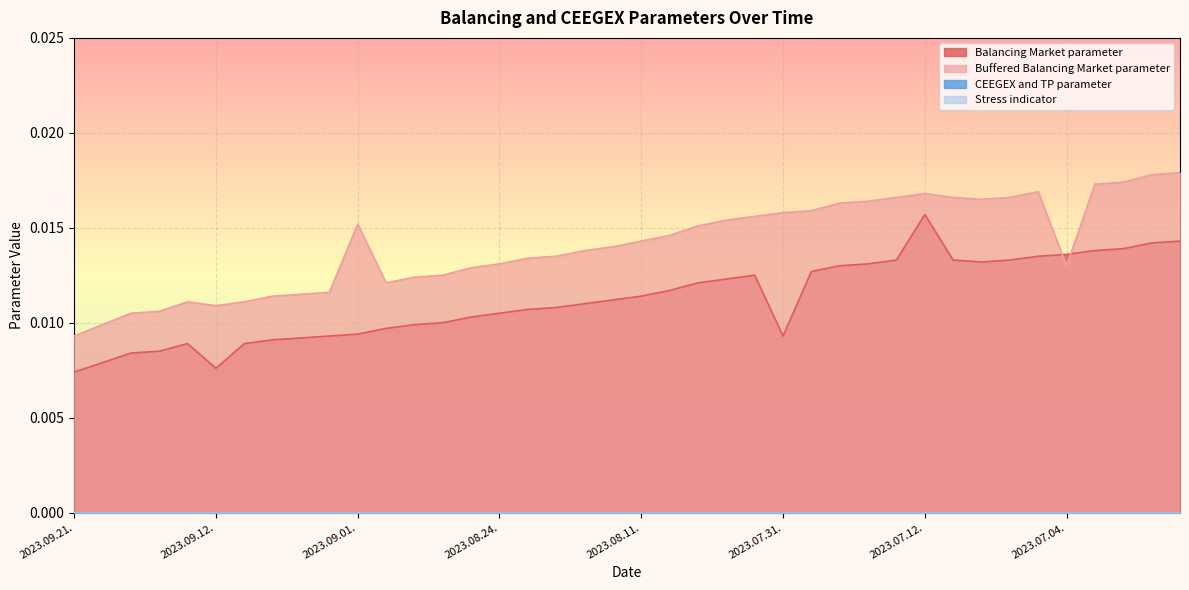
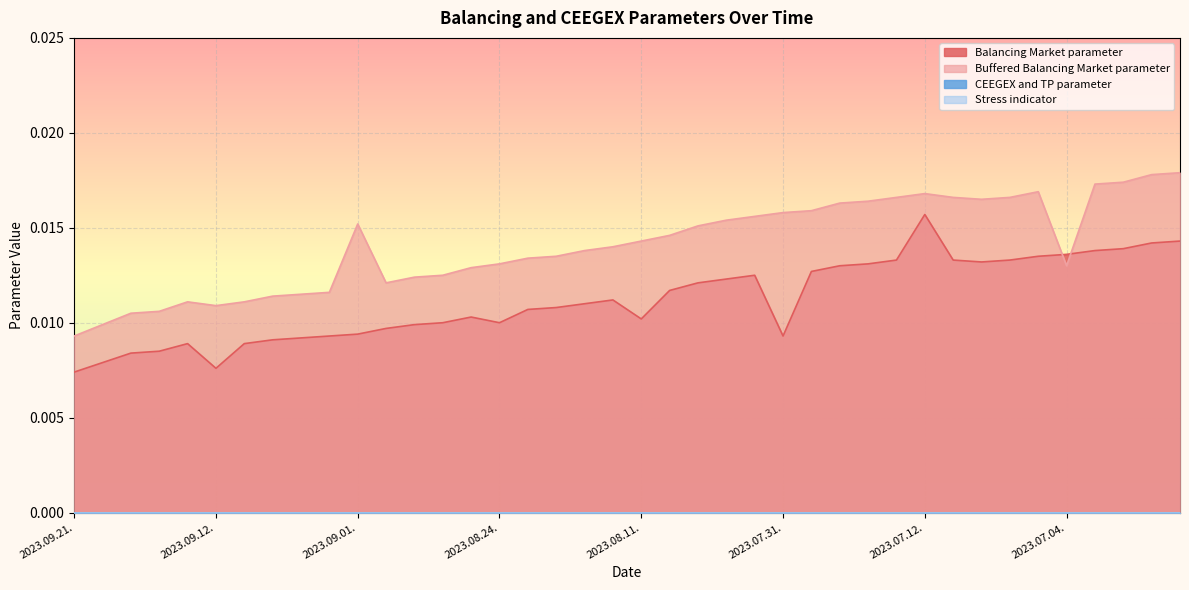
Balancing Market parameter, 2023.08.24.: 0.0105 -> 0.0100
Balancing Market parameter, 2023.08.11.: 0.0114 -> 0.0102
